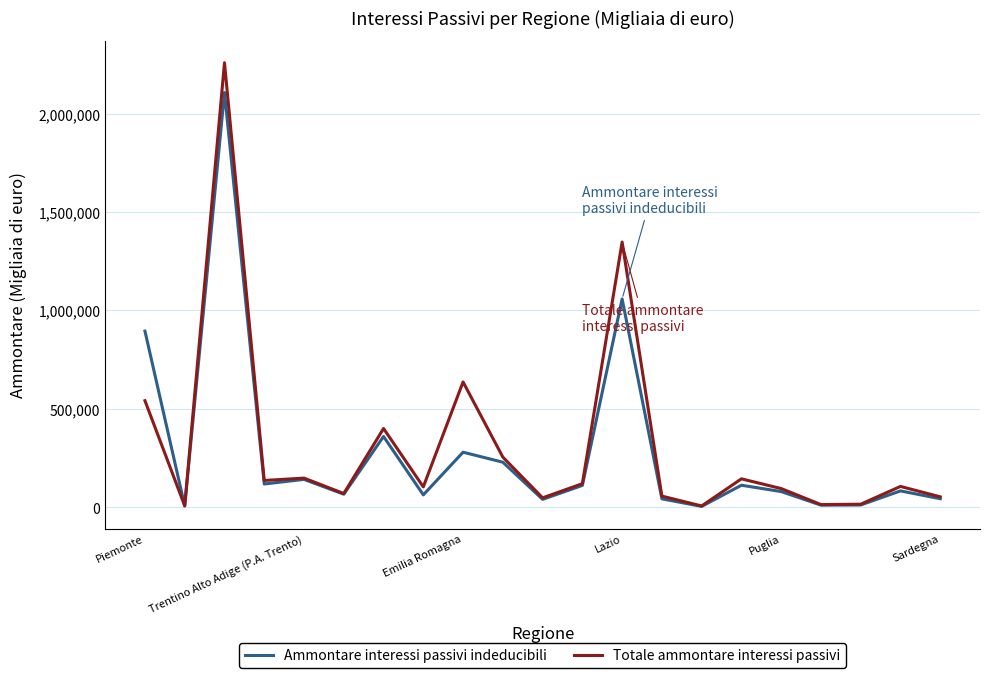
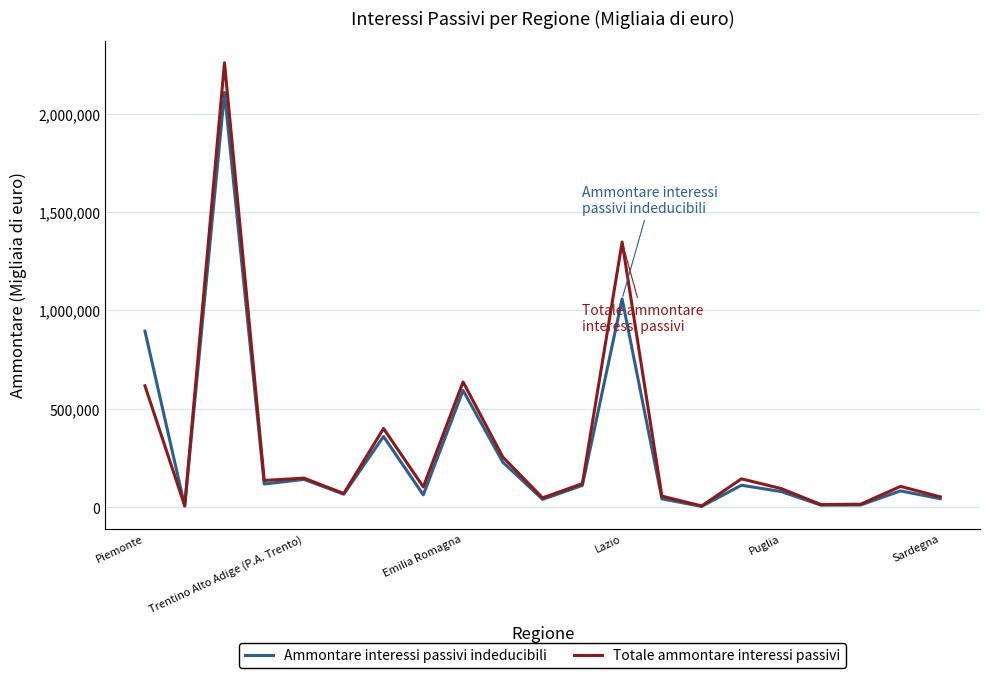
Totale ammontare interessi passivi, Piemonte: 540,000 -> 620,000
Ammontare interessi passivi indeducibili, Emilia Romagna: 280,000 -> 590,000
